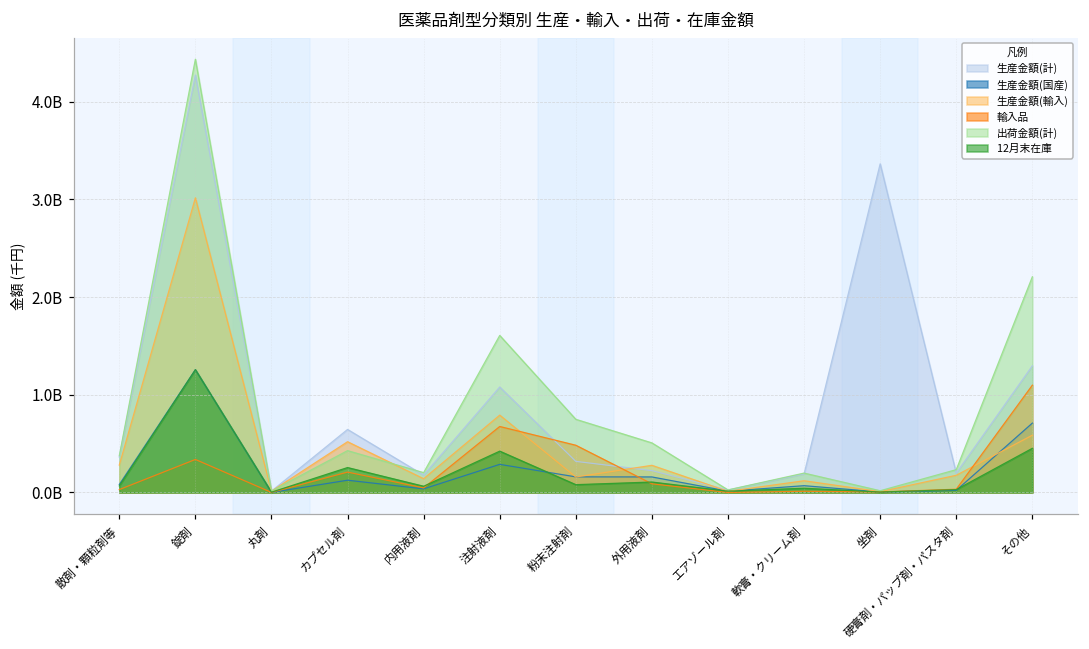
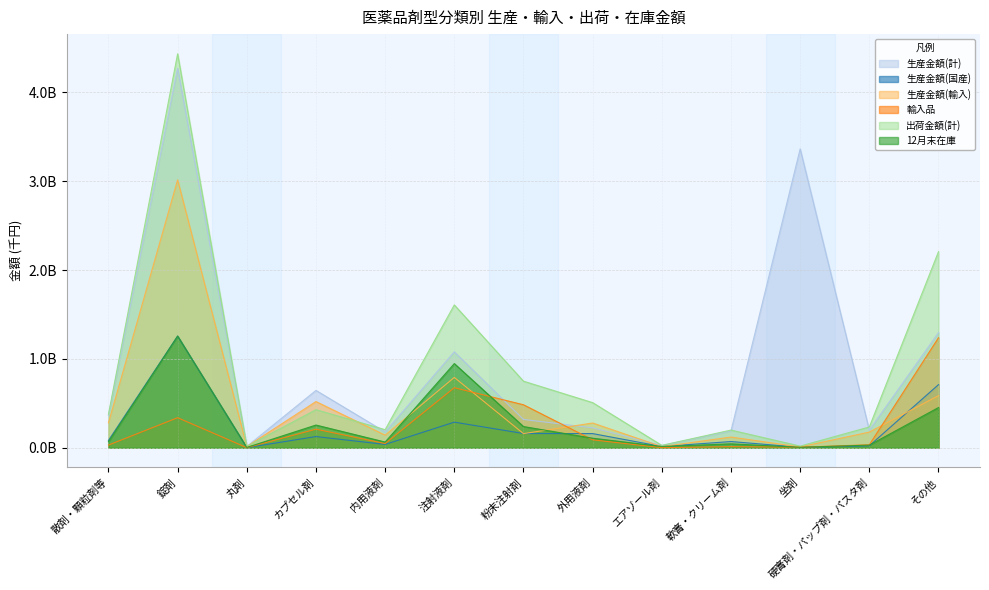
12月末在庫, 注射液剤: 400000000 -> 900000000
12月末在庫, 粉末注射剤: 100000000 -> 200000000
輸入品, その他: 1100000000 -> 1200000000
